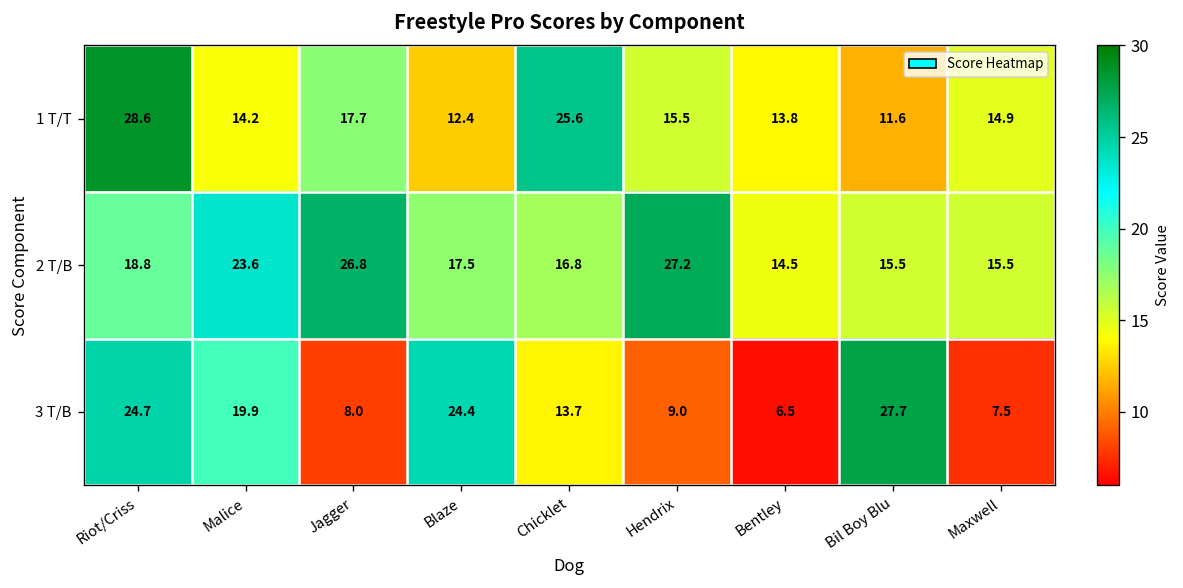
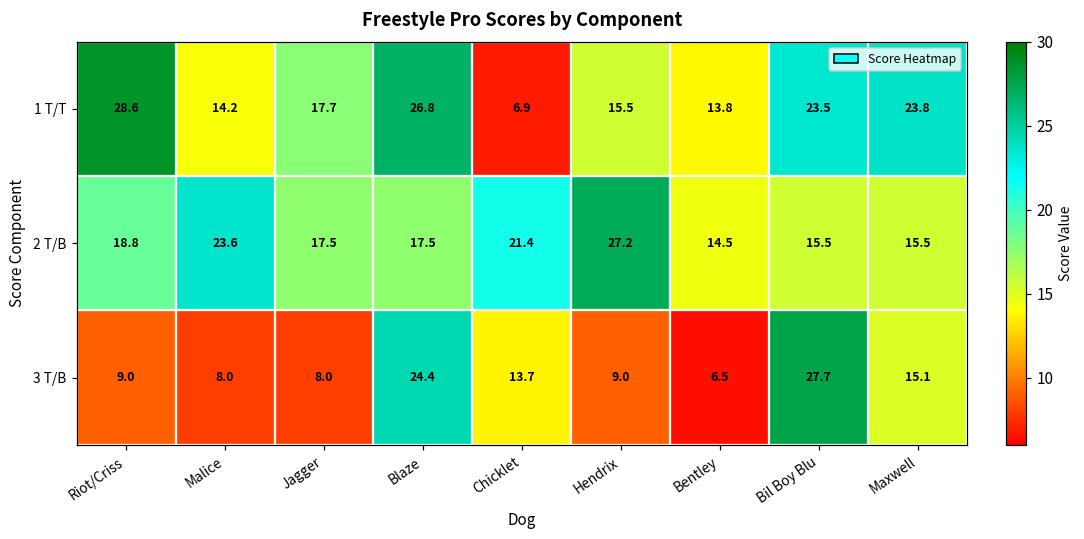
1 T/T, Blaze: 12.4 -> 26.8
1 T/T, Chicklet: 25.6 -> 6.9
1 T/T, Bil Boy Blu: 11.6 -> 23.5
1 T/T, Maxwell: 14.9 -> 23.8
2 T/B, Jagger: 26.8 -> 17.5
2 T/B, Chicklet: 16.8 -> 21.4
3 T/B, Riot/Criss: 24.7 -> 9.0
3 T/B, Malice: 19.9 -> 8.0
3 T/B, Maxwell: 7.5 -> 15.1
